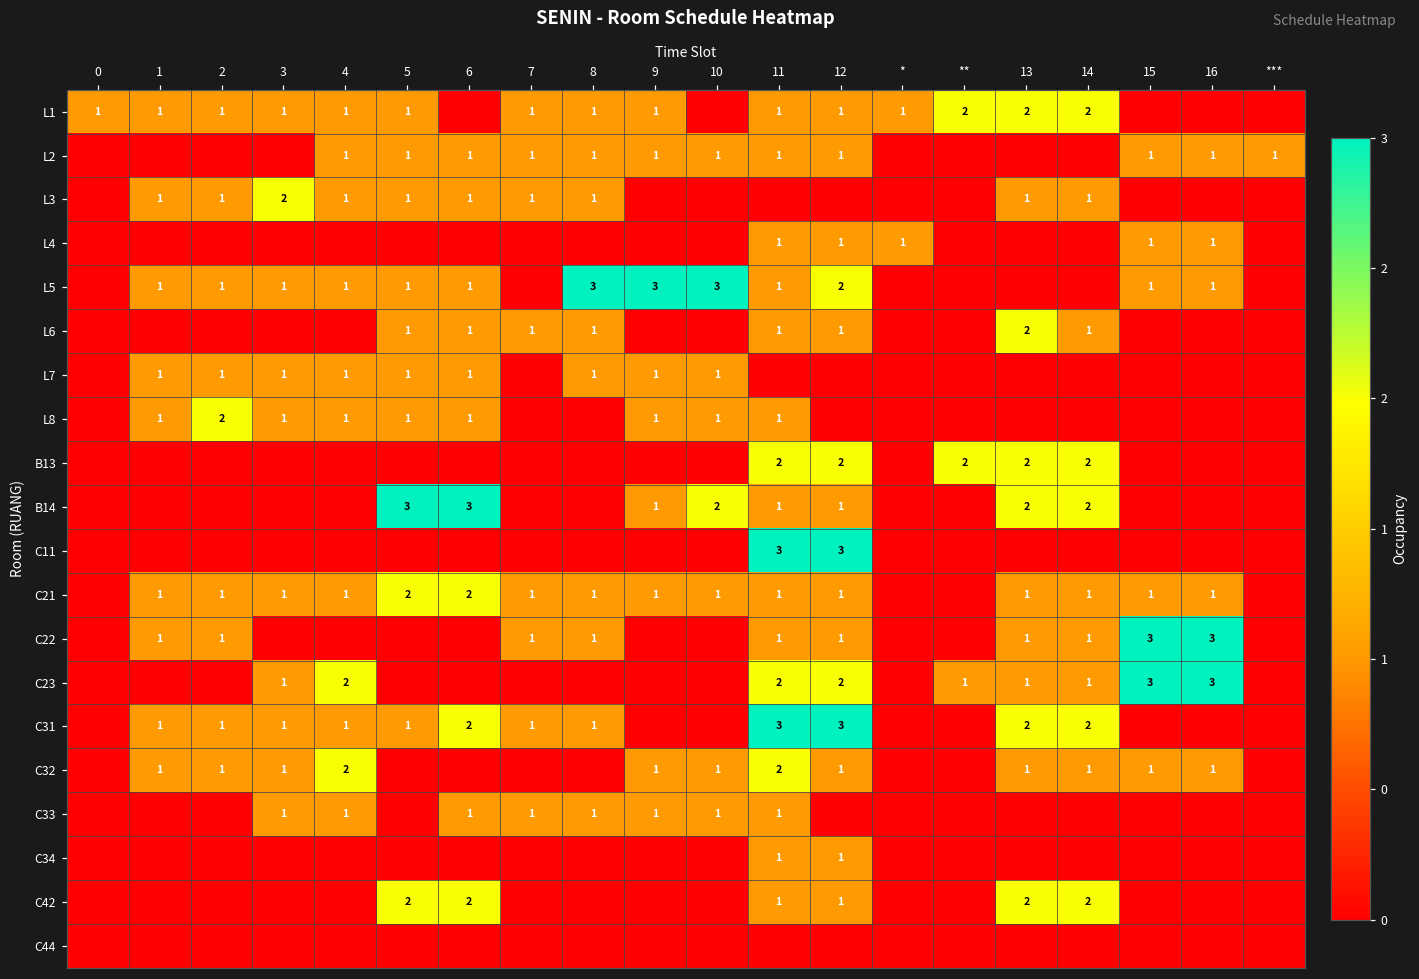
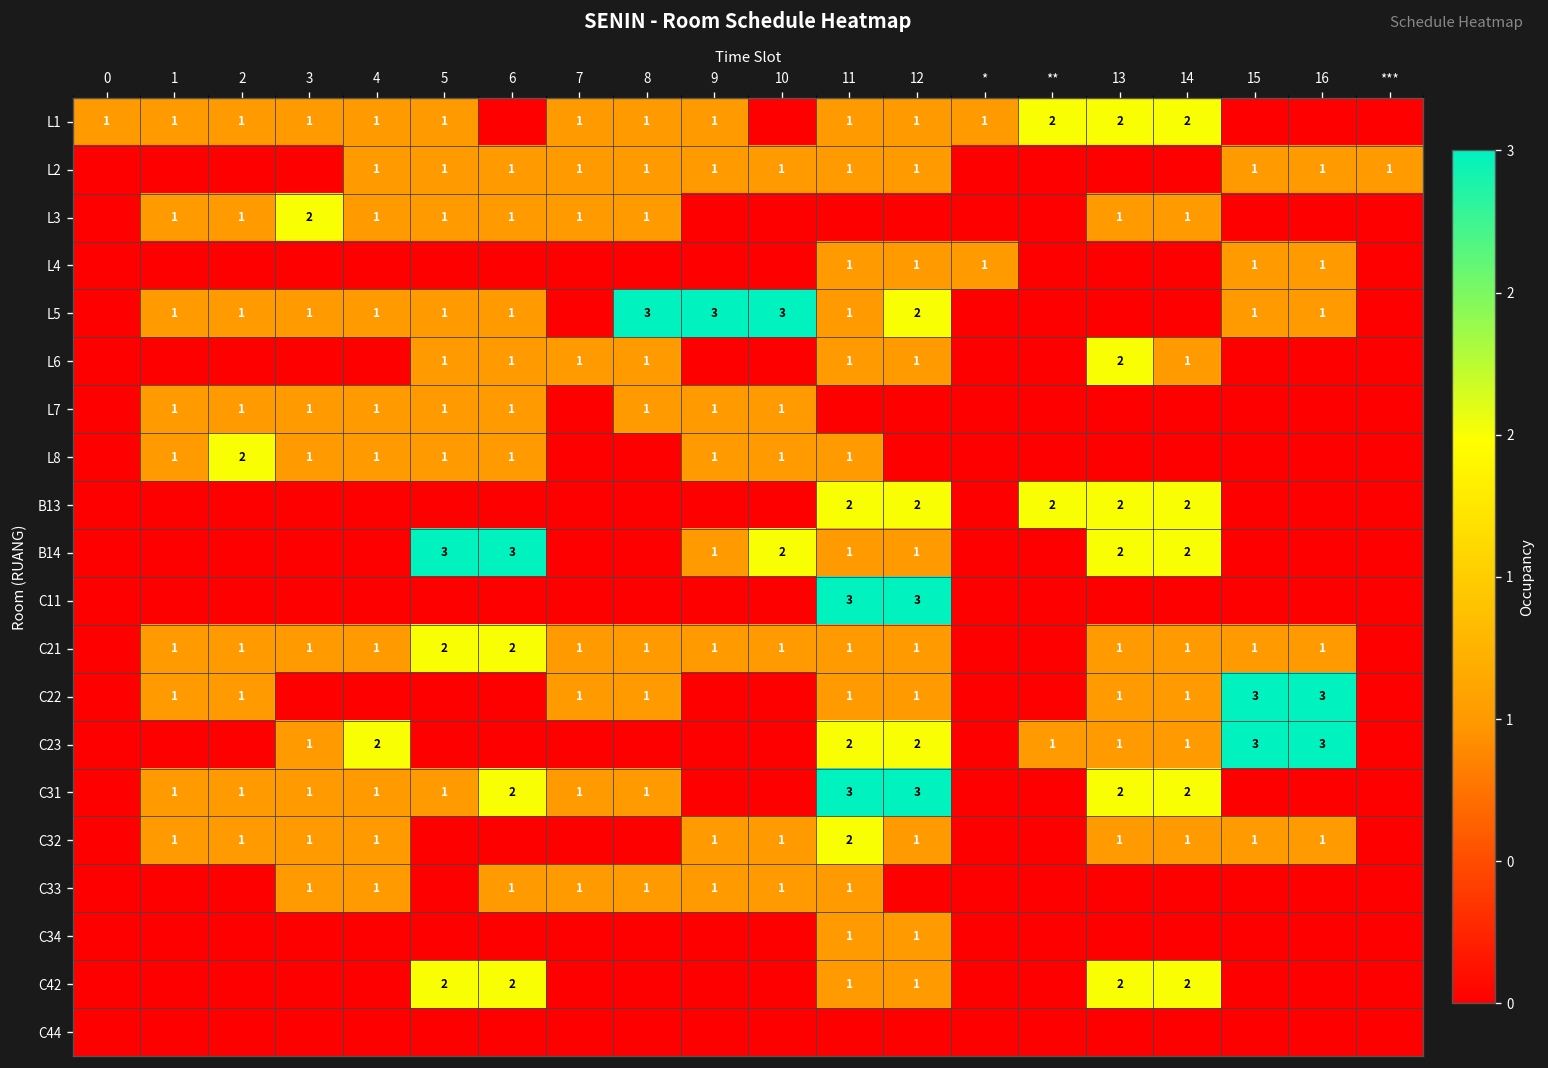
C32, 4: 2 -> 1
